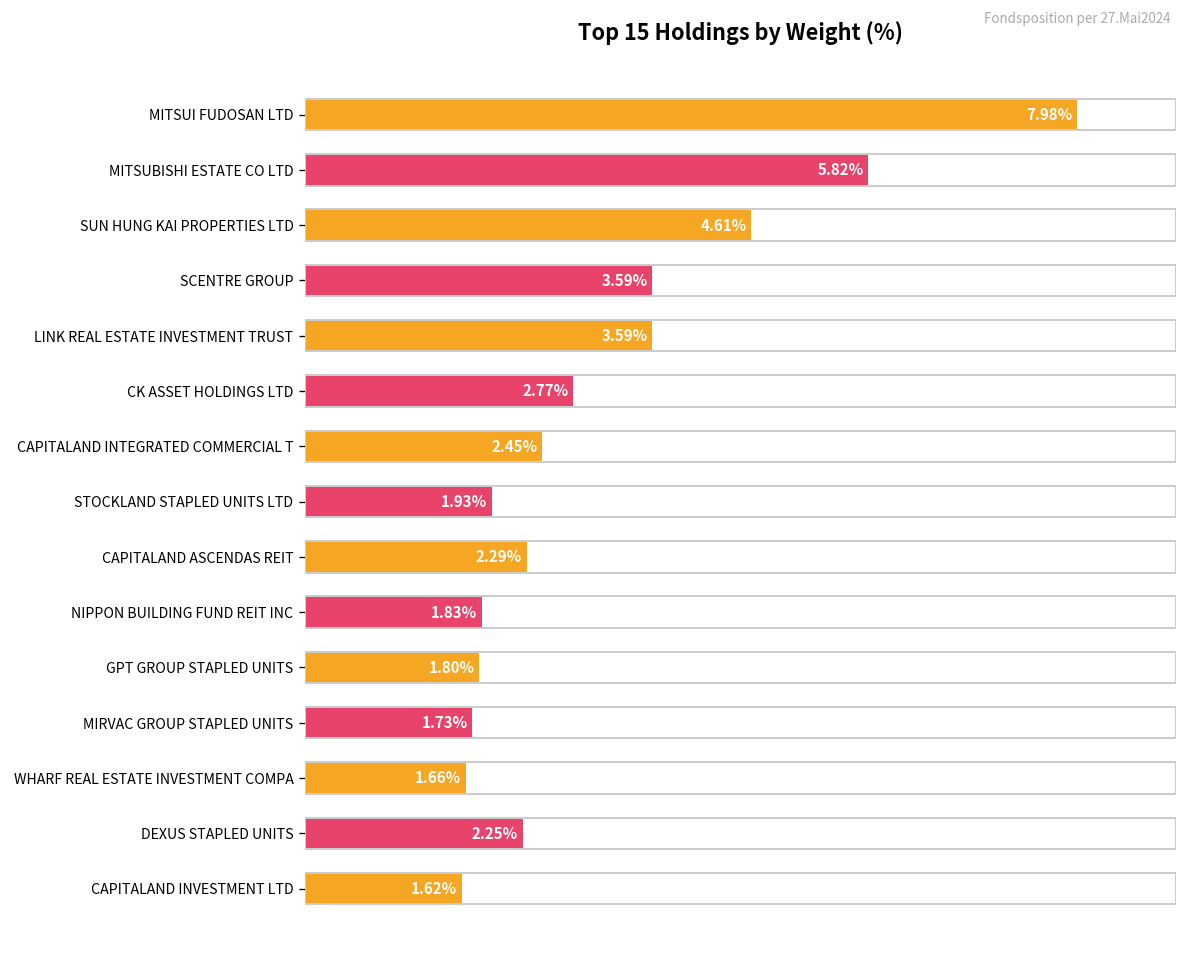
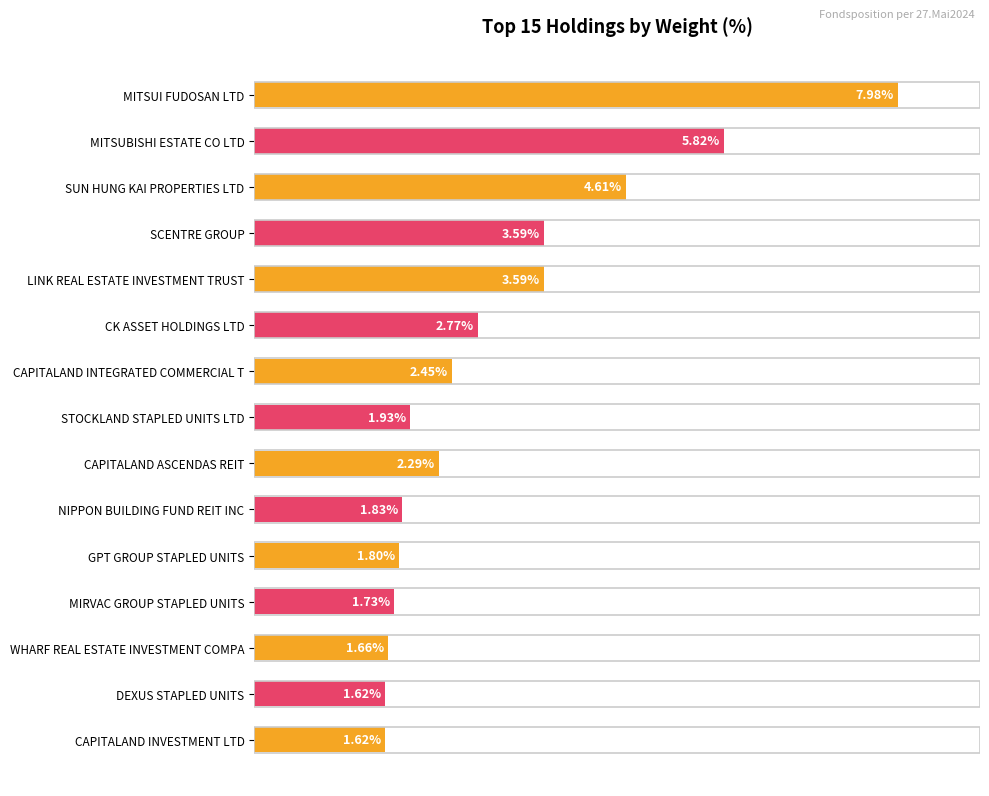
DEXUS STAPLED UNITS: 2.25% -> 1.62%
